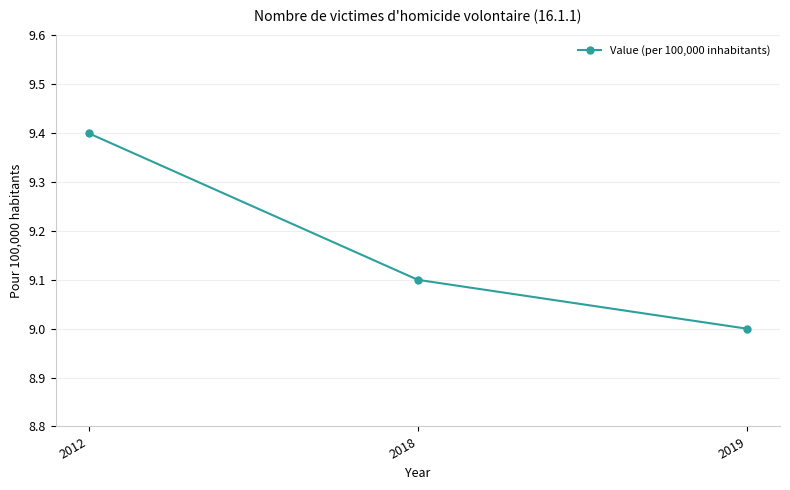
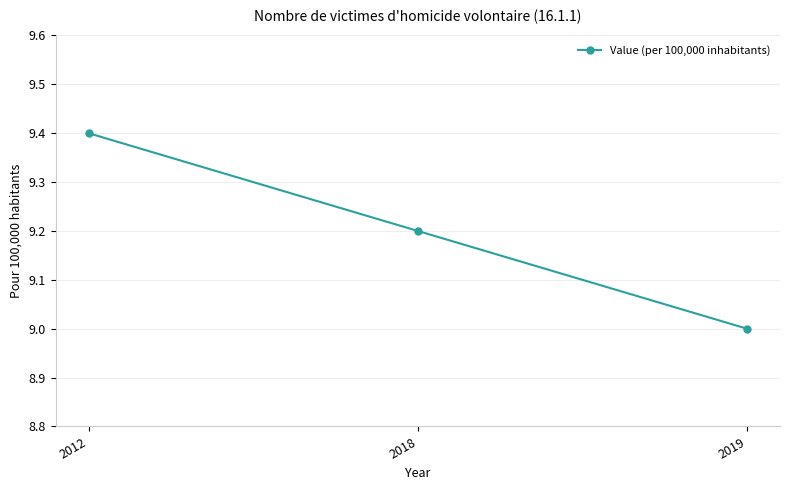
2018: 9.1 -> 9.2
